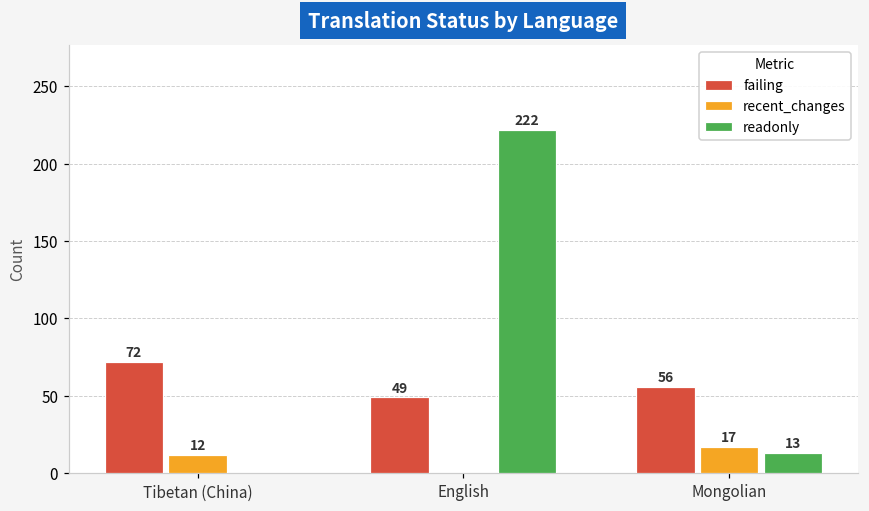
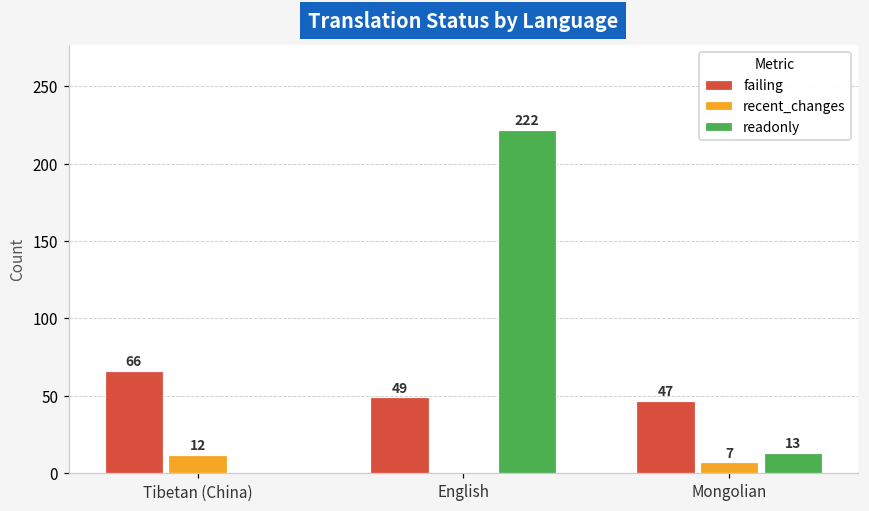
failing, Tibetan (China): 72 -> 66
failing, Mongolian: 56 -> 47
recent_changes, Mongolian: 17 -> 7
